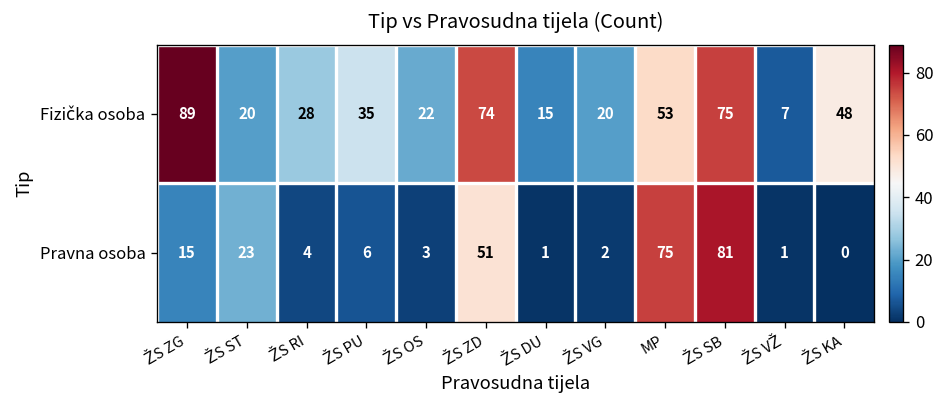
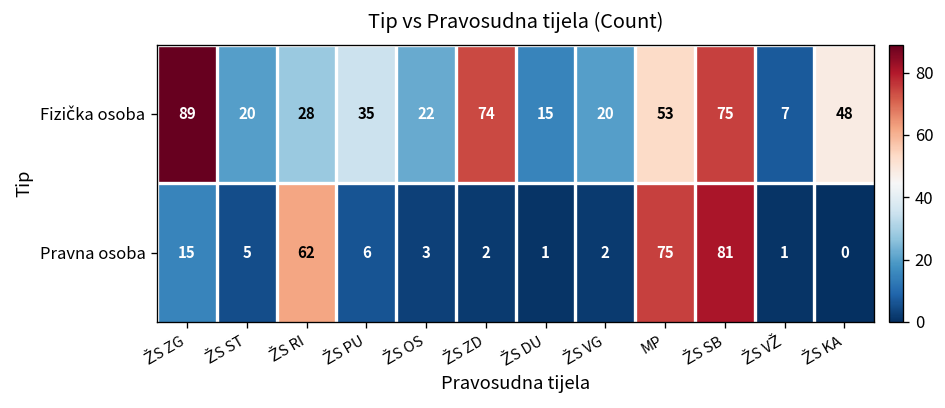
Pravna osoba, ŽS ST: 23 -> 5
Pravna osoba, ŽS RI: 4 -> 62
Pravna osoba, ŽS ZD: 51 -> 2
